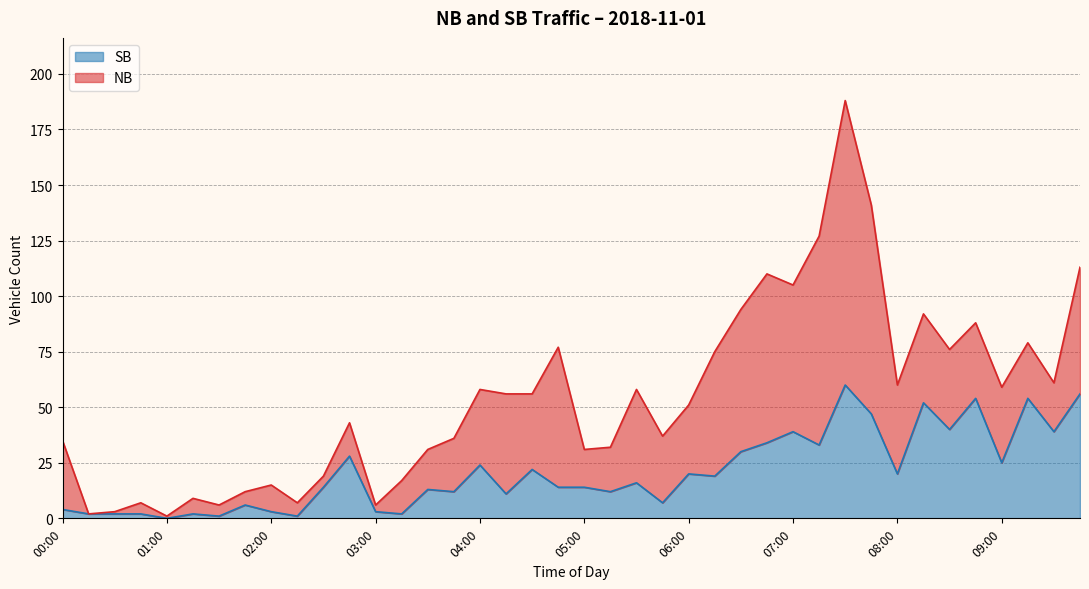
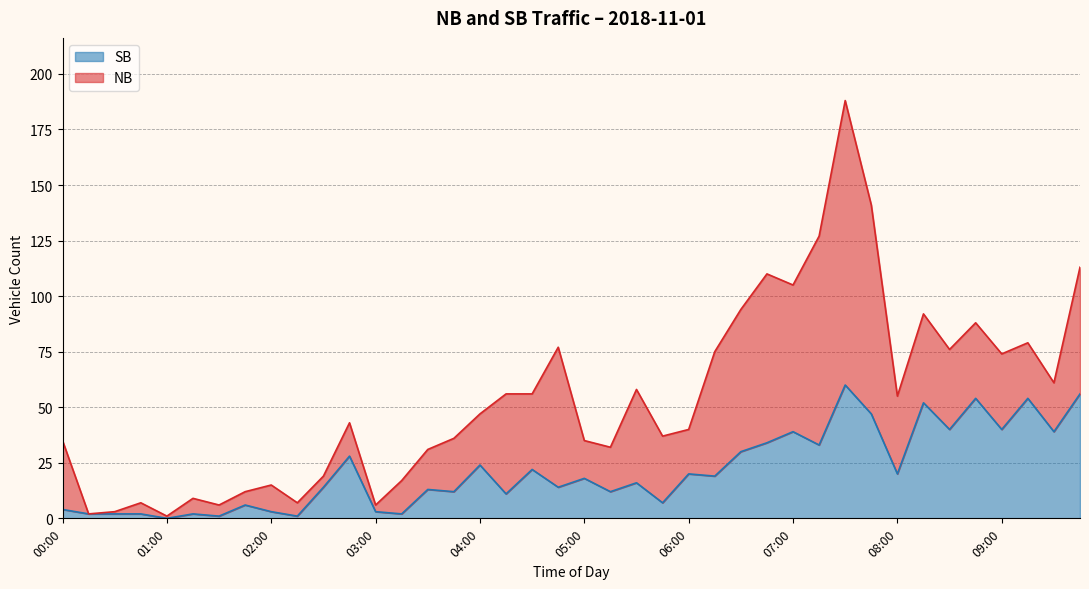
NB, 04:00: 34 -> 23
SB, 05:00: 14 -> 18
NB, 06:00: 31 -> 20
NB, 08:00: 40 -> 35
SB, 09:00: 25 -> 40
